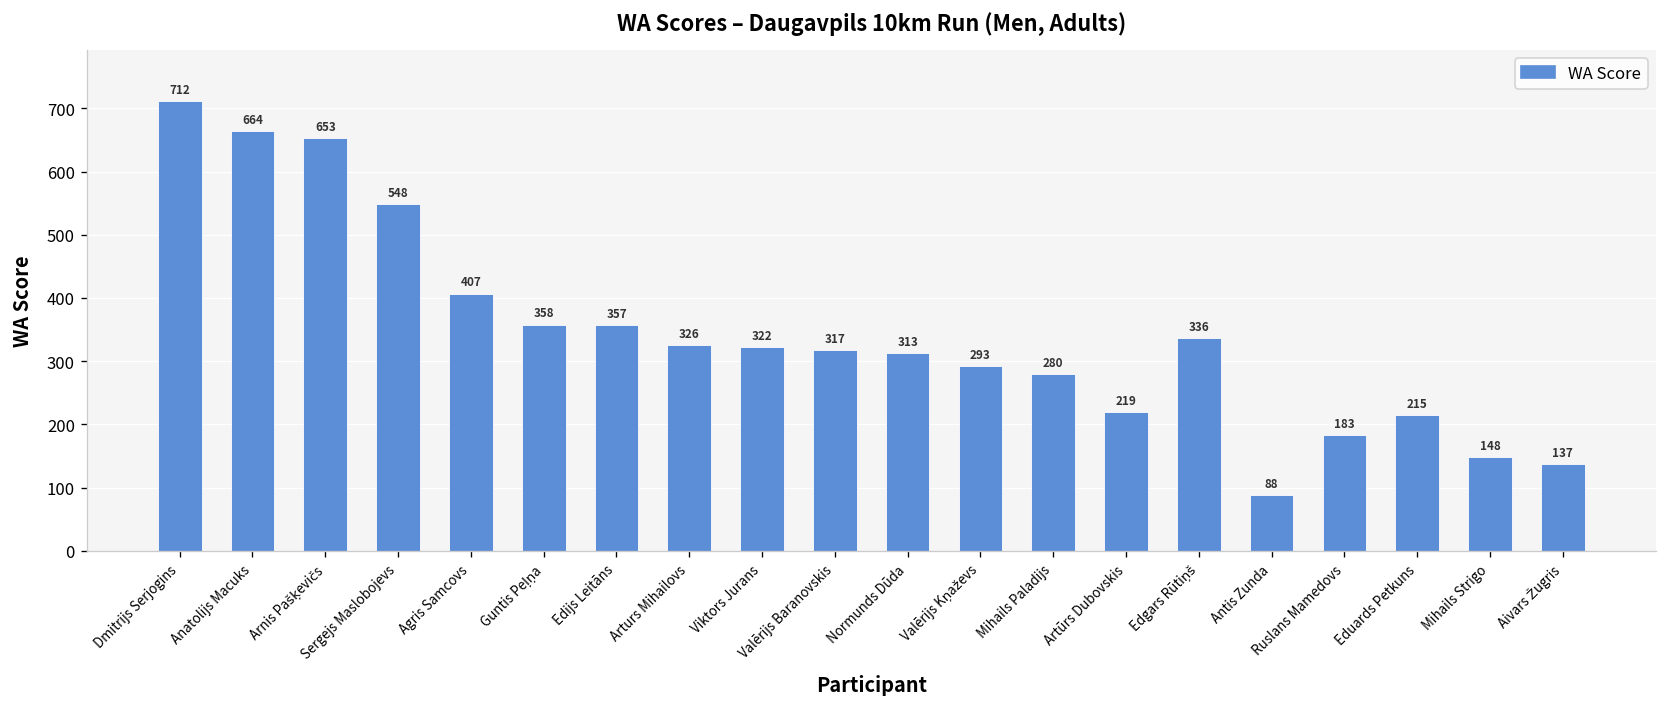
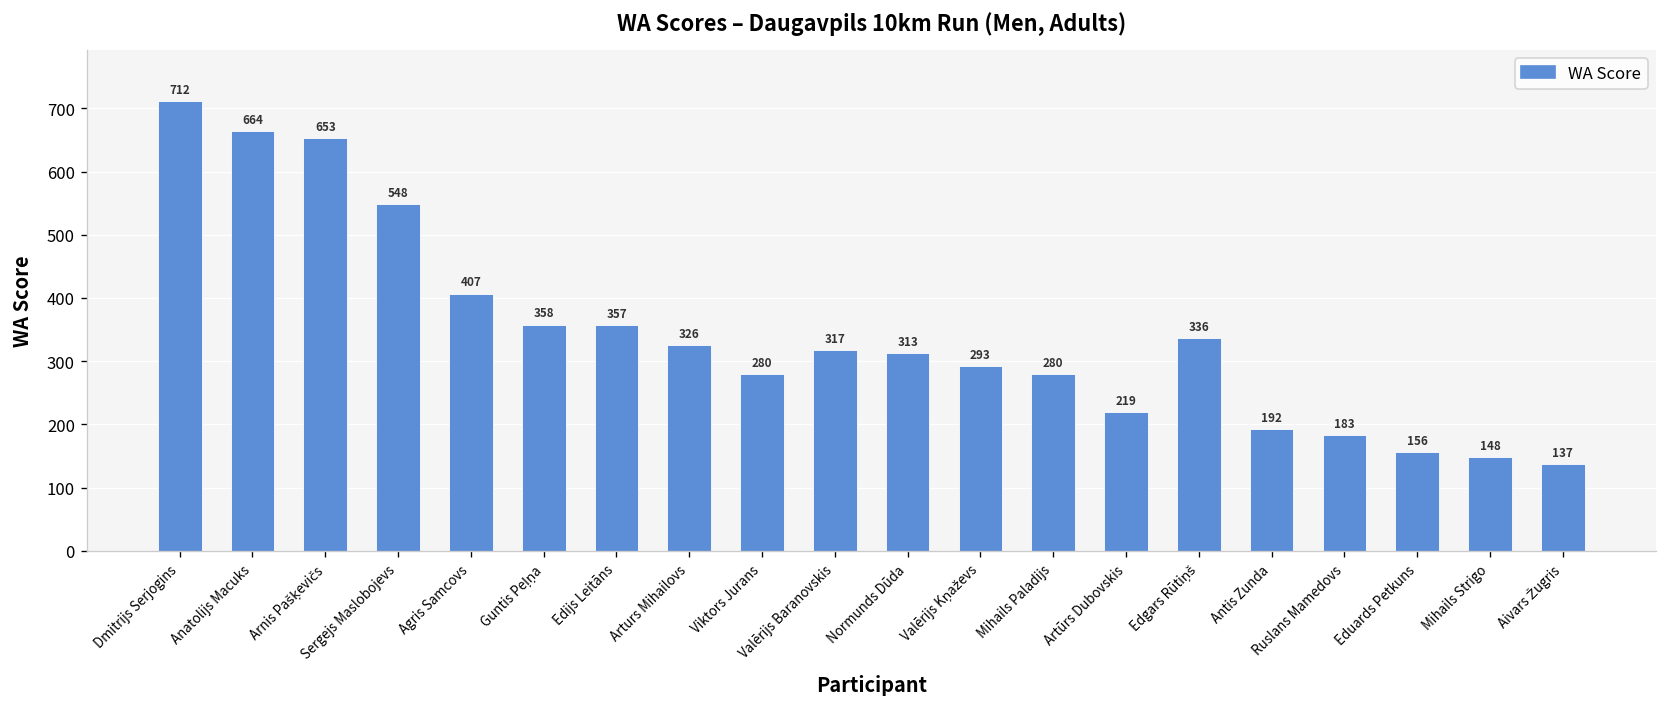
Viktors Jurans: 322 -> 280
Antis Zunda: 88 -> 192
Eduards Petkuns: 215 -> 156
